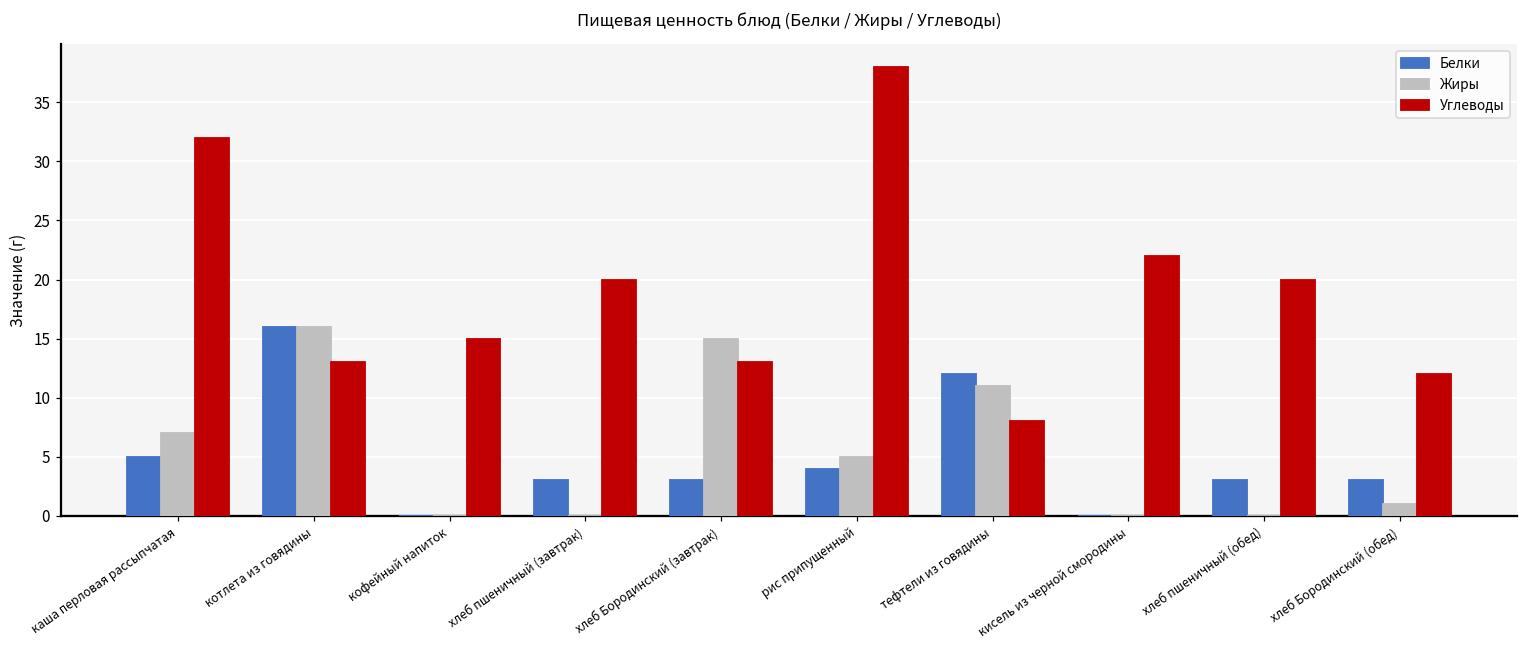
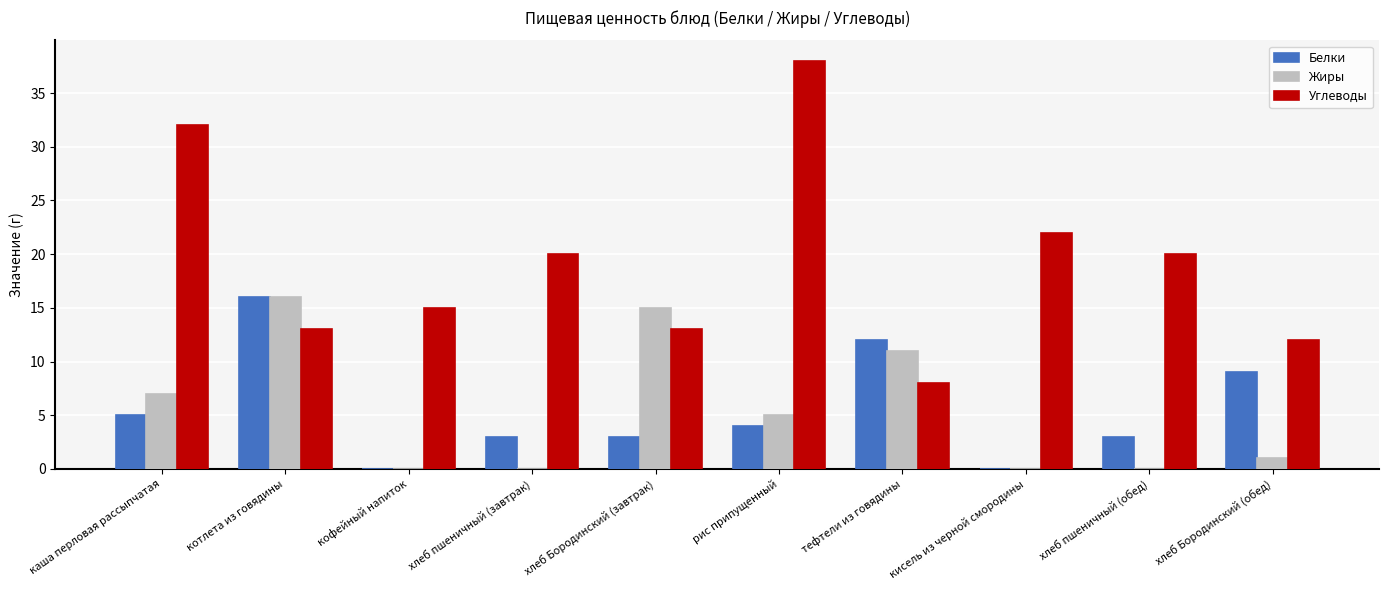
Белки, хлеб Бородинский (обед): 3 -> 9
